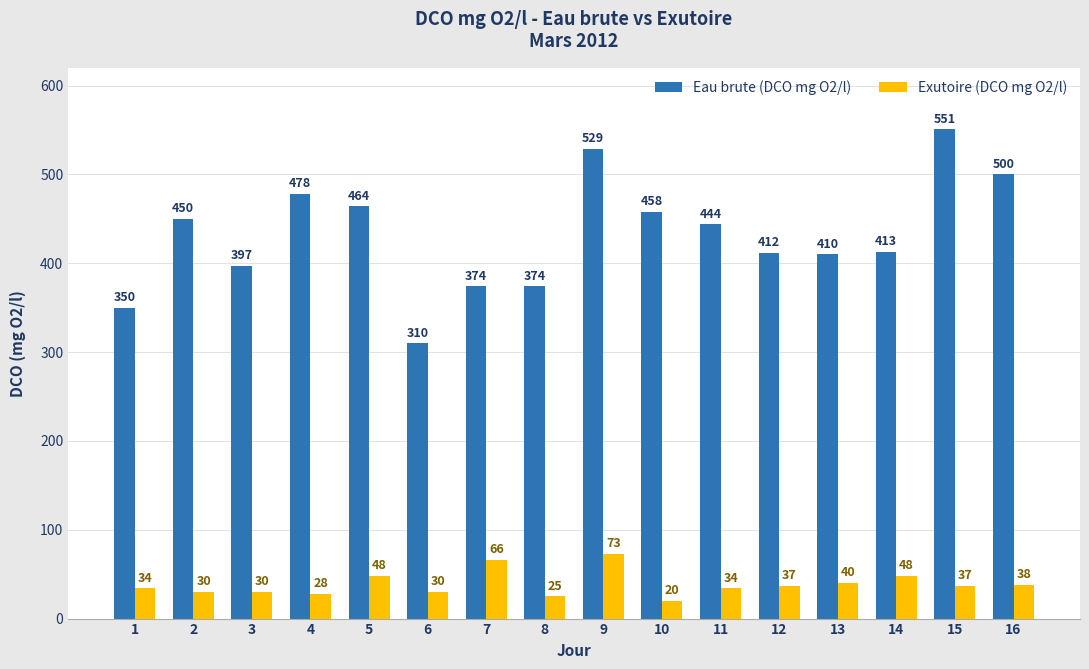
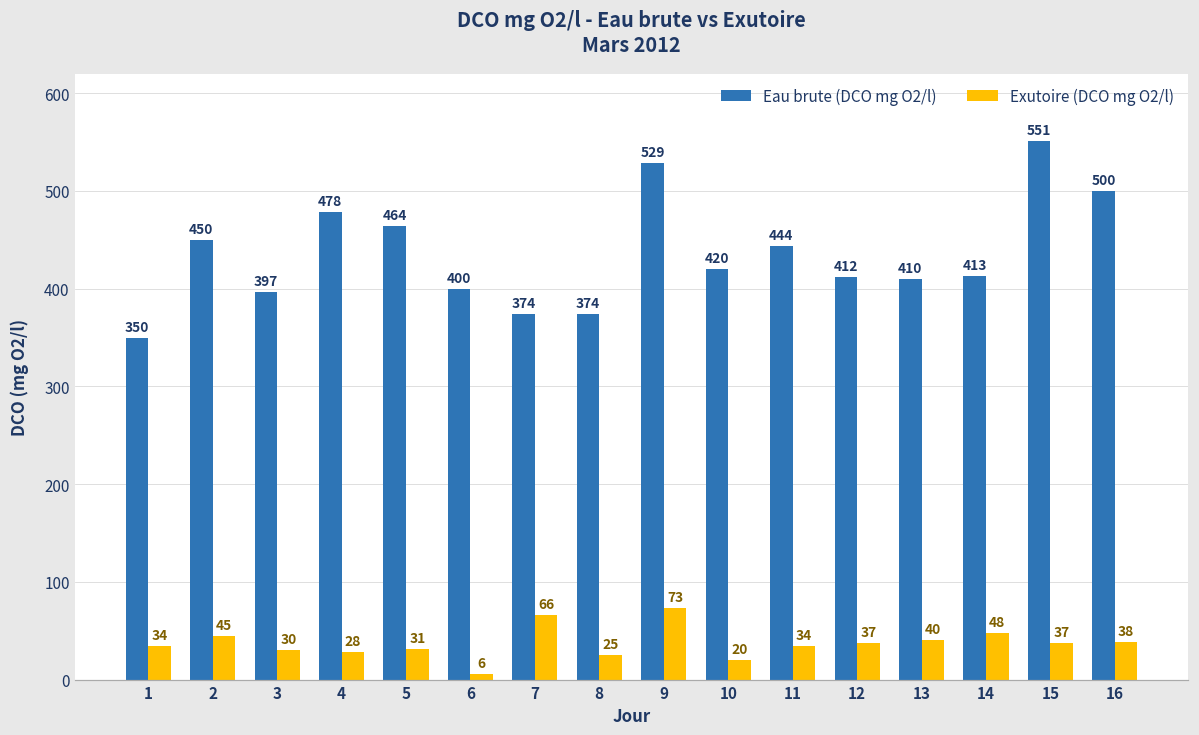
Exutoire (DCO mg O2/l), 2: 30 -> 45
Exutoire (DCO mg O2/l), 5: 48 -> 31
Eau brute (DCO mg O2/l), 6: 310 -> 400
Exutoire (DCO mg O2/l), 6: 30 -> 6
Eau brute (DCO mg O2/l), 10: 458 -> 420
